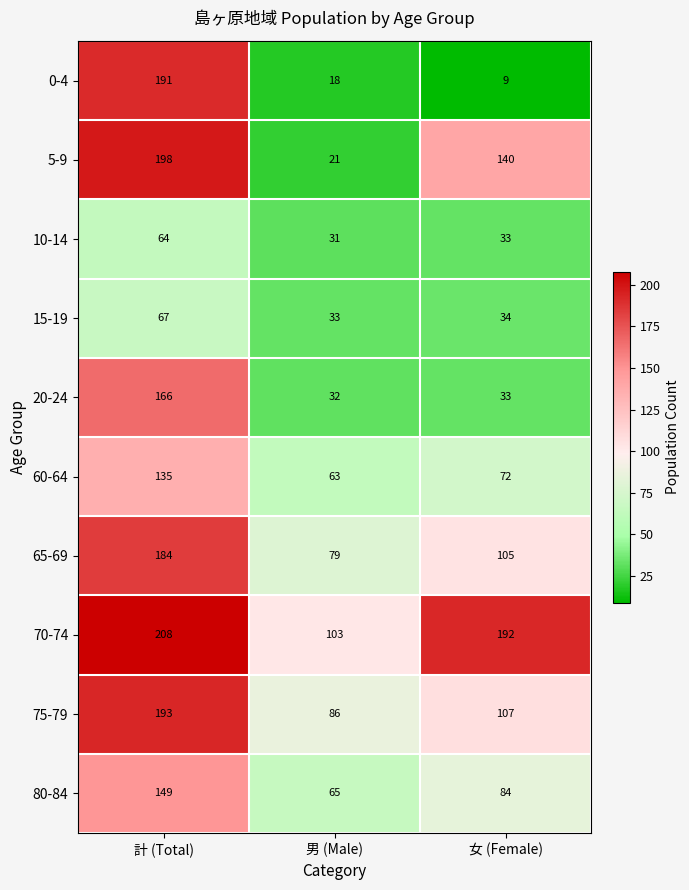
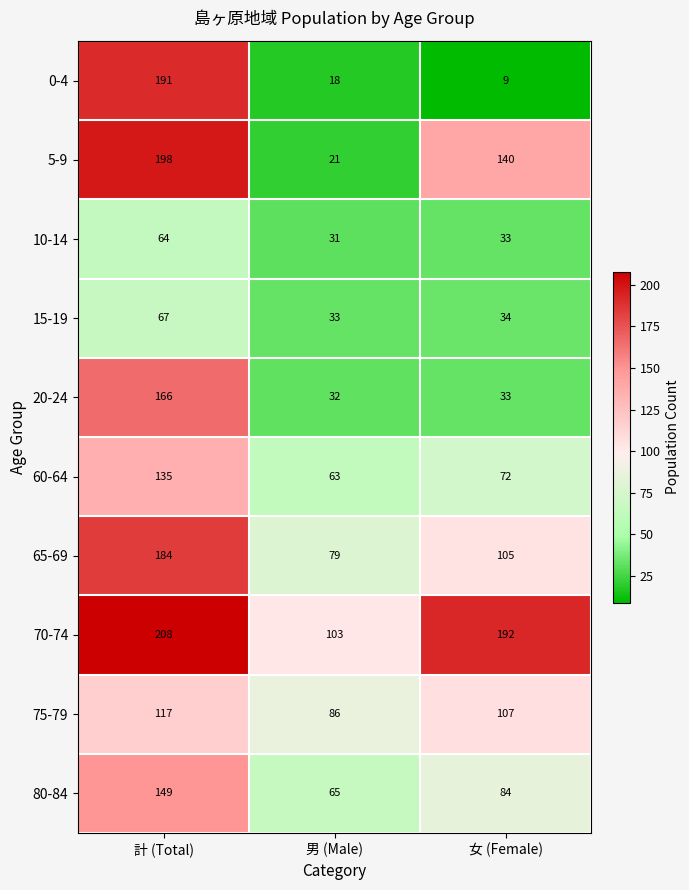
75-79, 計 (Total): 193 -> 117
